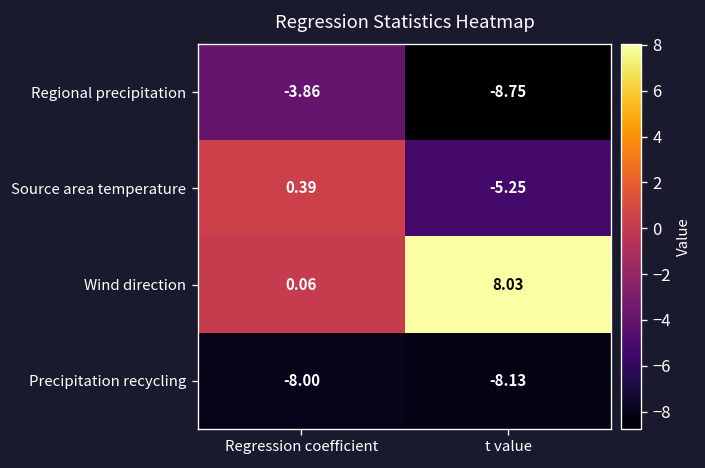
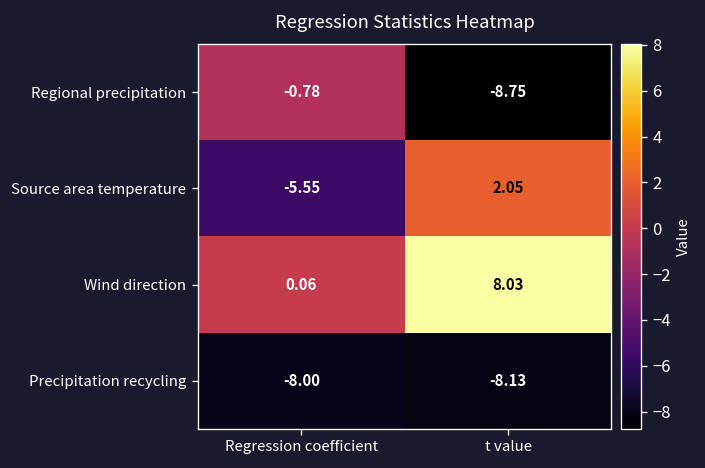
Regional precipitation, Regression coefficient: -3.86 -> -0.78
Source area temperature, Regression coefficient: 0.39 -> -5.55
Source area temperature, t value: -5.25 -> 2.05
